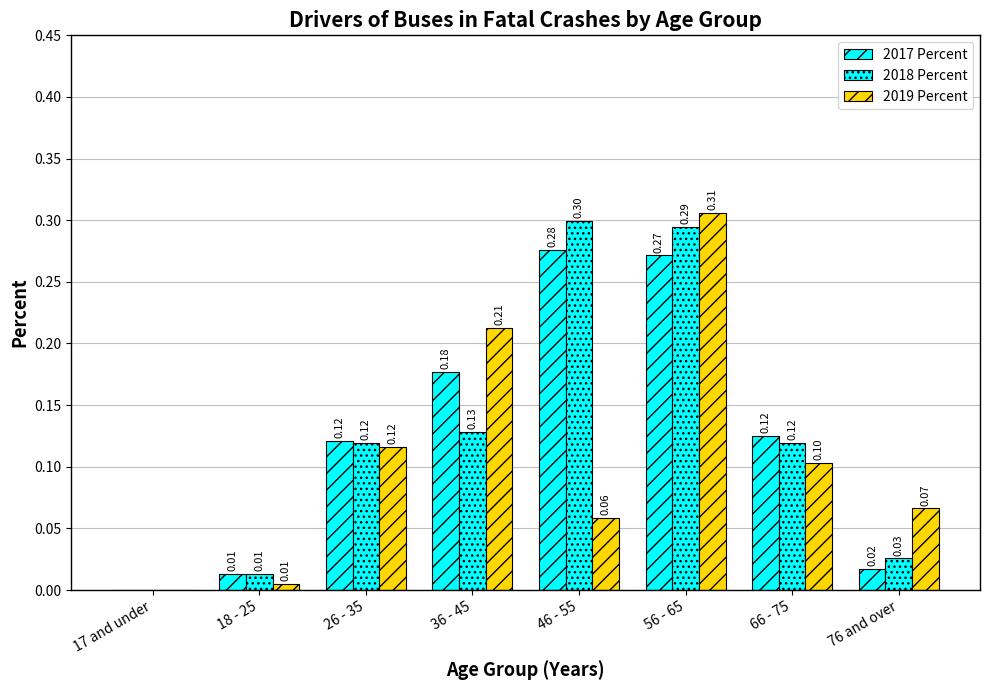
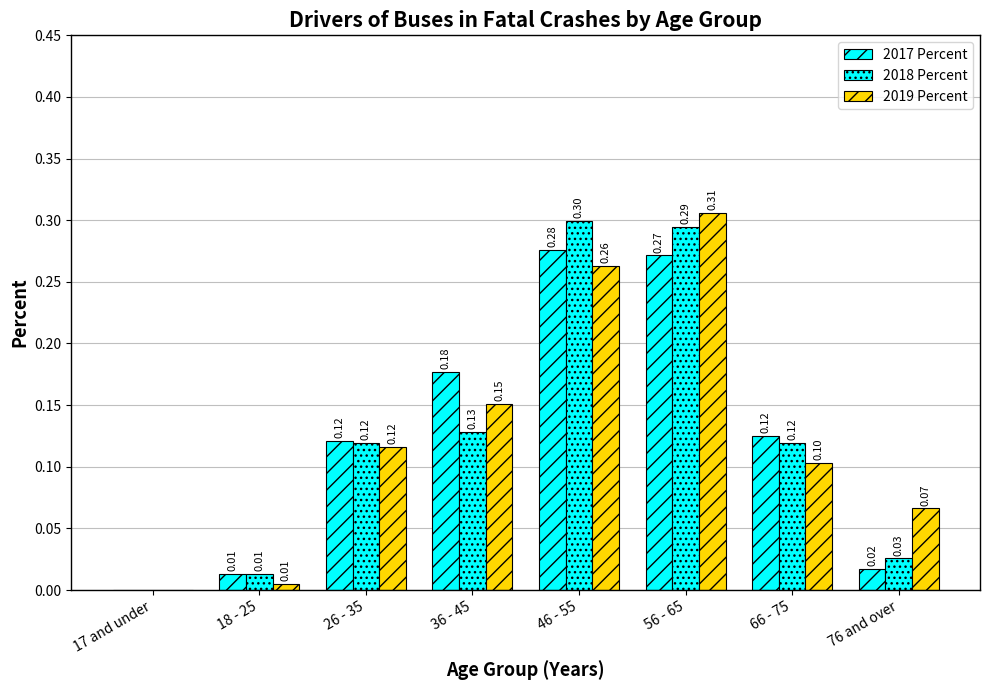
2019 Percent, 36 - 45: 0.21 -> 0.15
2019 Percent, 46 - 55: 0.06 -> 0.26
